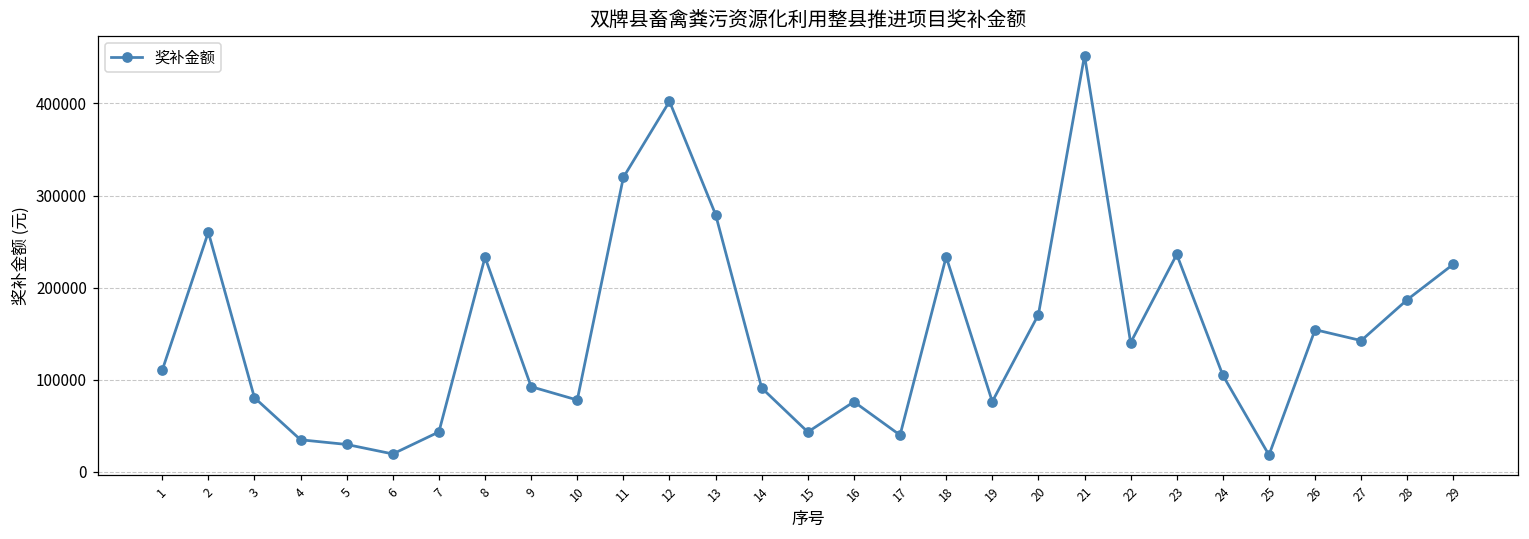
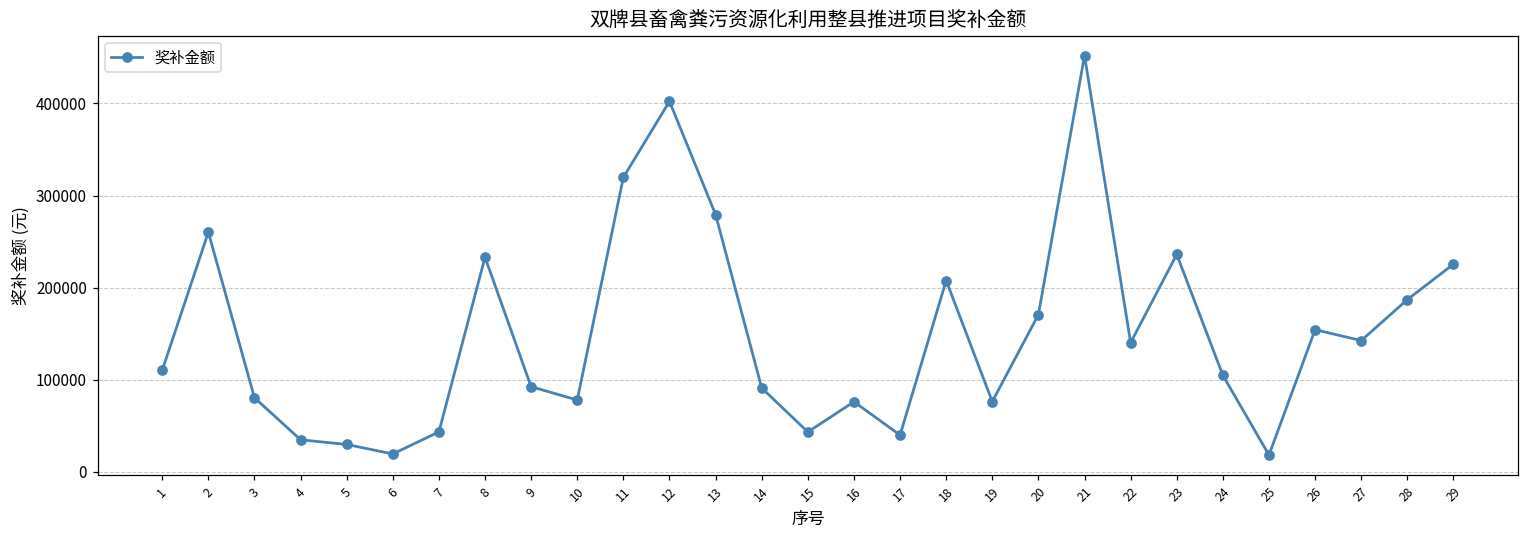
18: 230000 -> 210000
